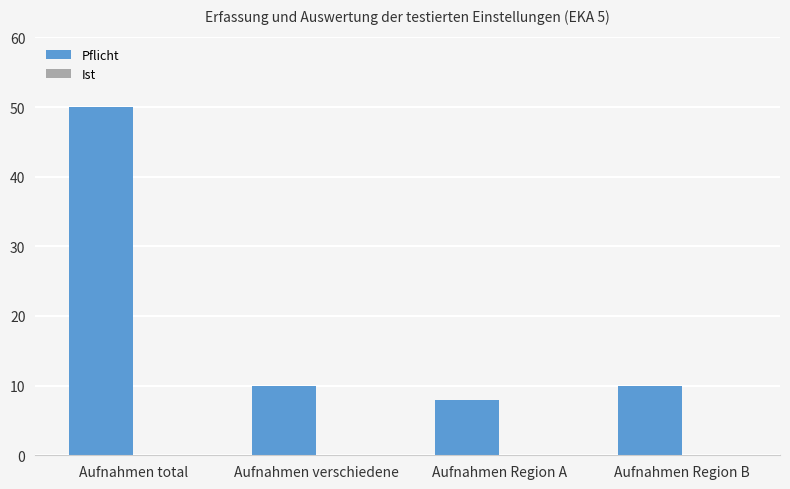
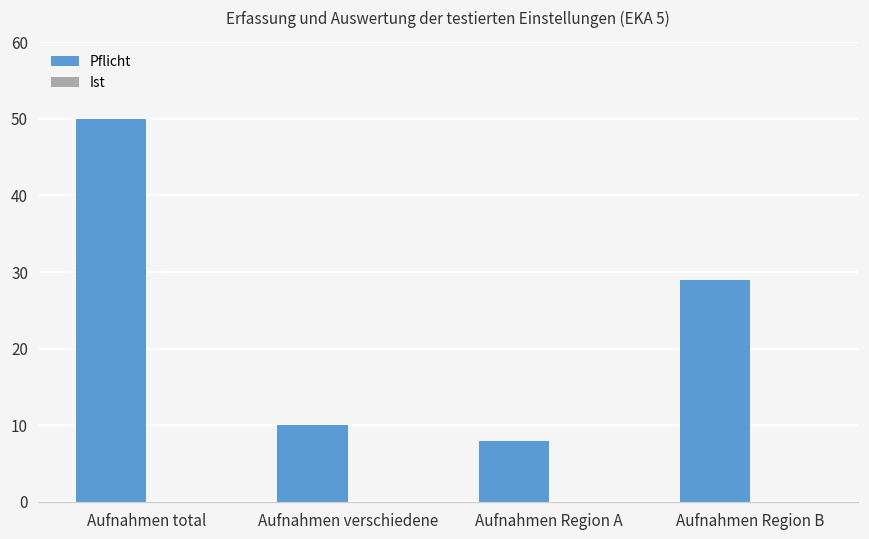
Pflicht, Aufnahmen Region B: 10 -> 29
